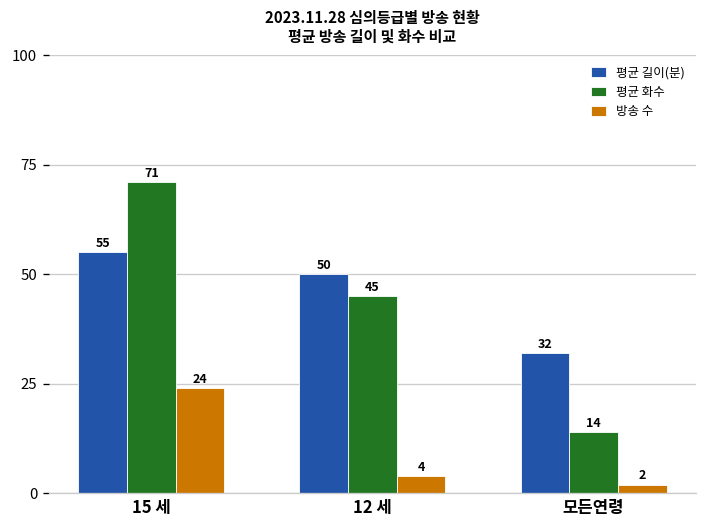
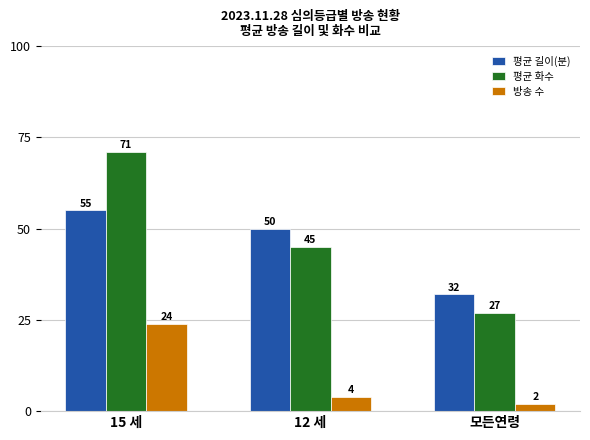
평균 화수, 모든연령: 14 -> 27
